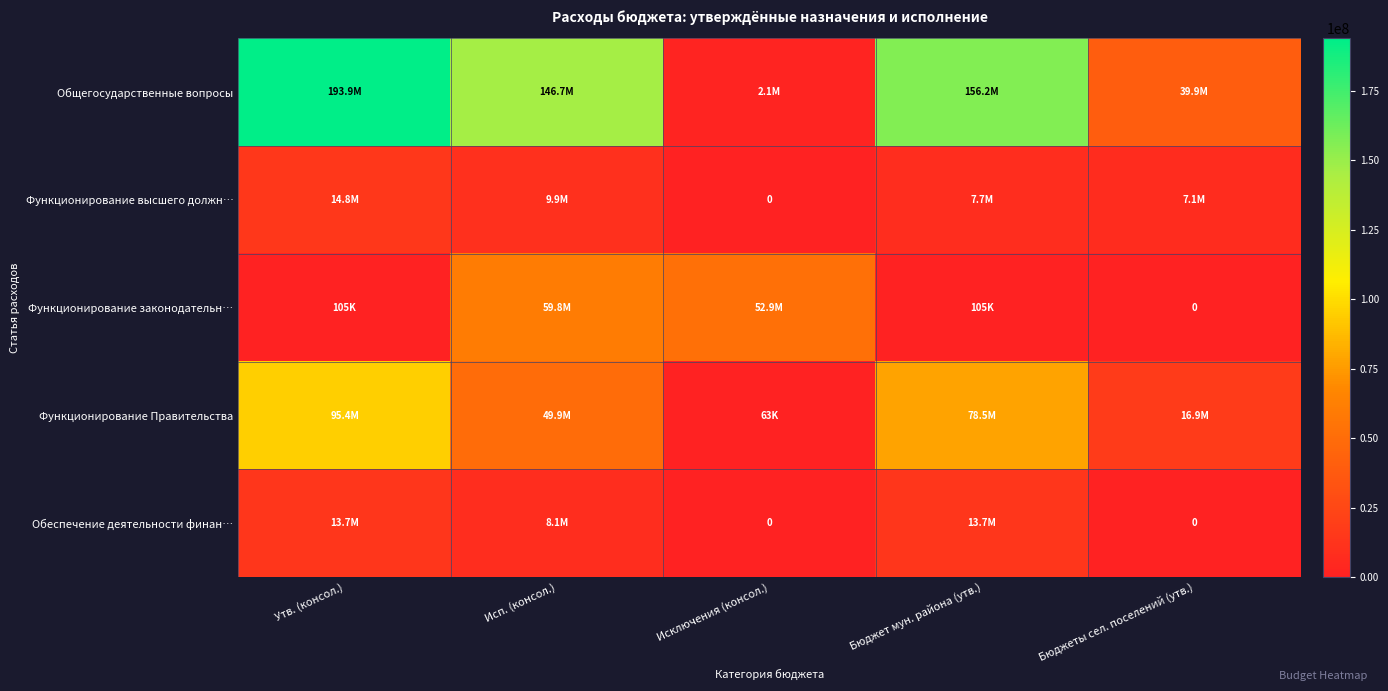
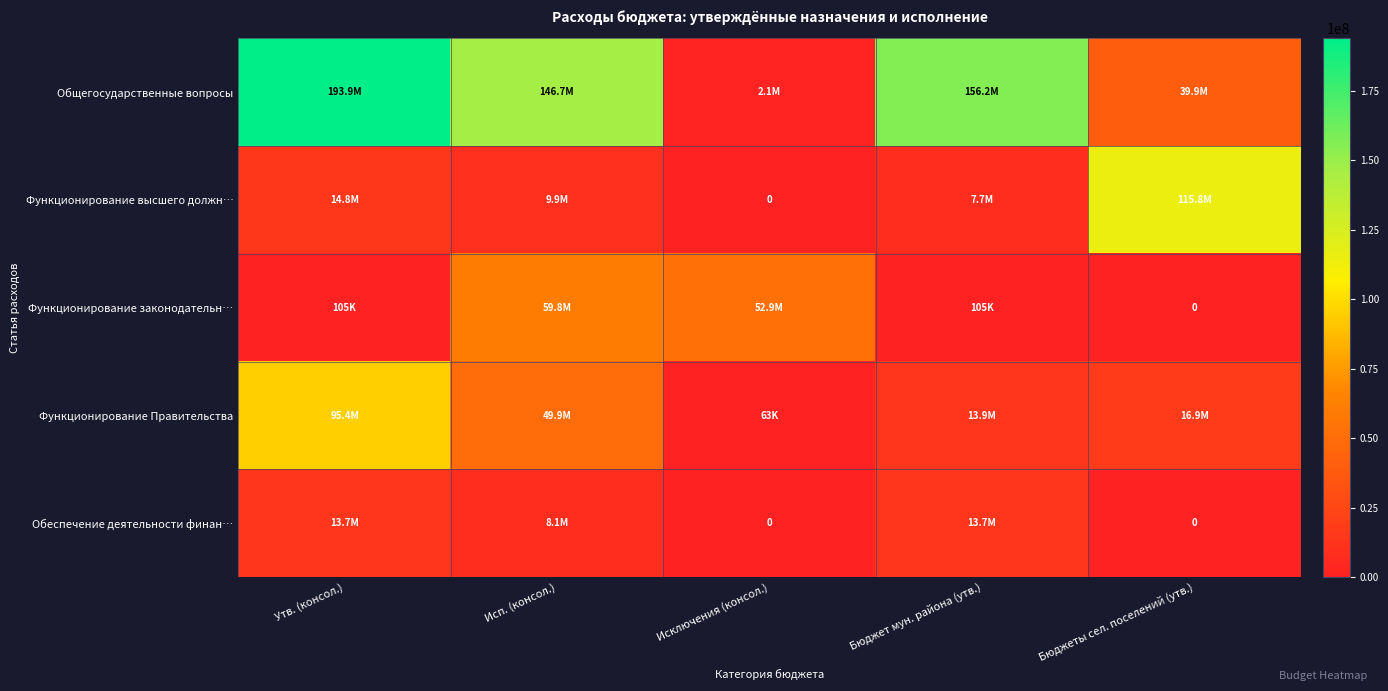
Функционирование высшего должн…, Бюджеты сел. поселений (утв.): 7.1M -> 115.8M
Функционирование Правительства, Бюджет мун. района (утв.): 78.5M -> 13.9M
